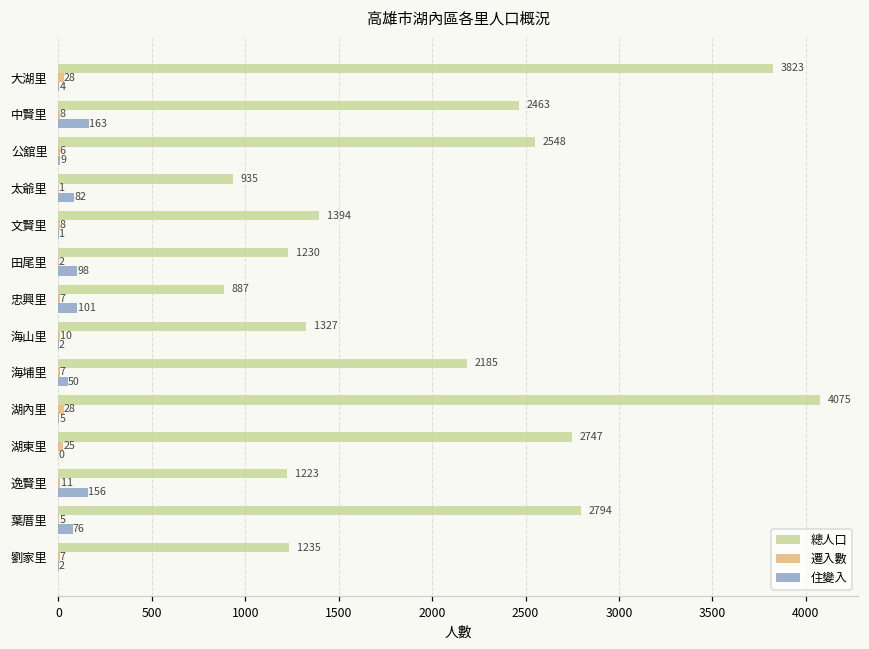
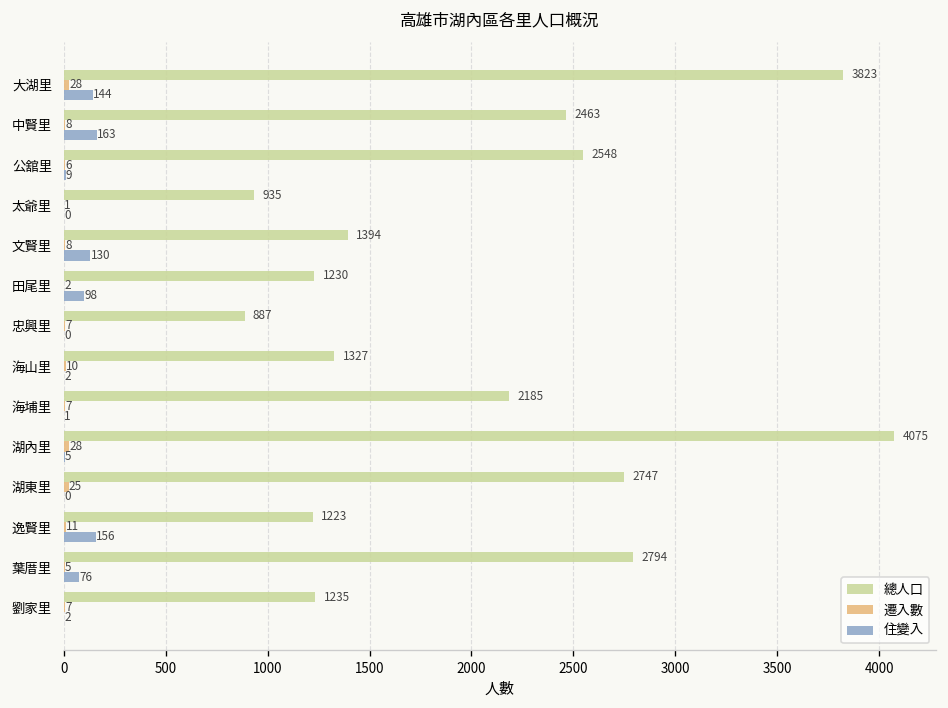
住變入, 大湖里: 4 -> 144
住變入, 太爺里: 82 -> 0
住變入, 文賢里: 1 -> 130
住變入, 忠興里: 101 -> 0
住變入, 海埔里: 50 -> 1
